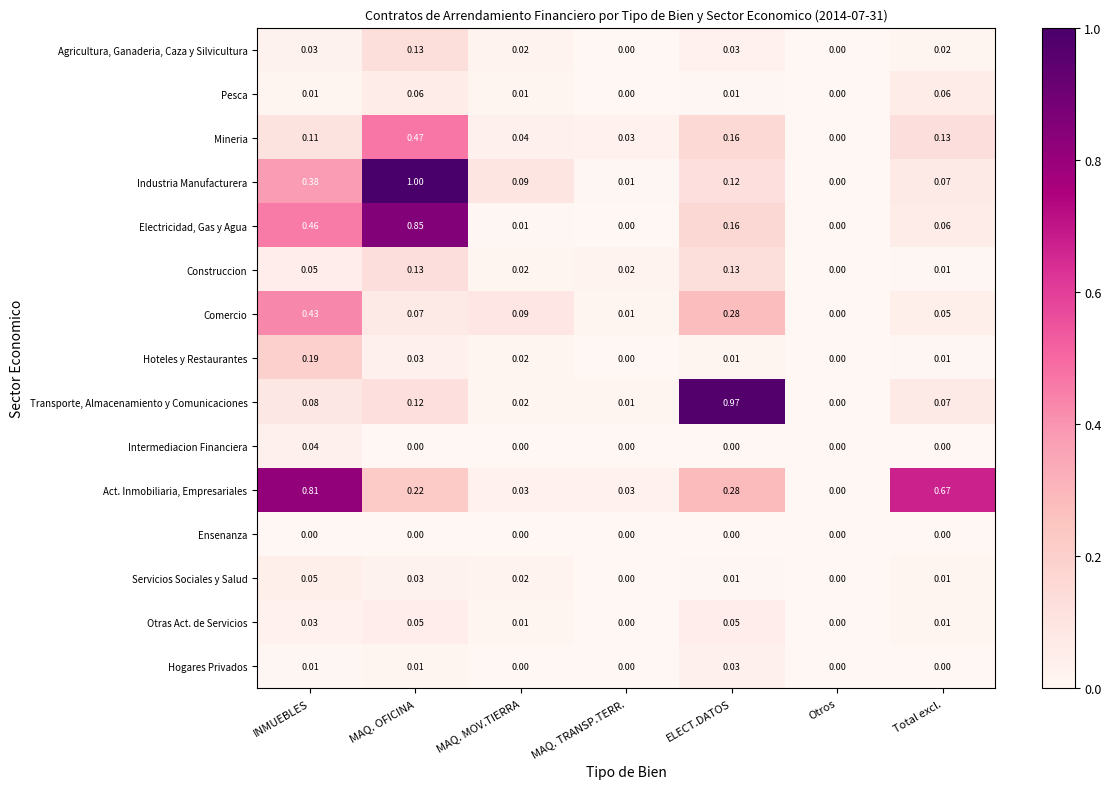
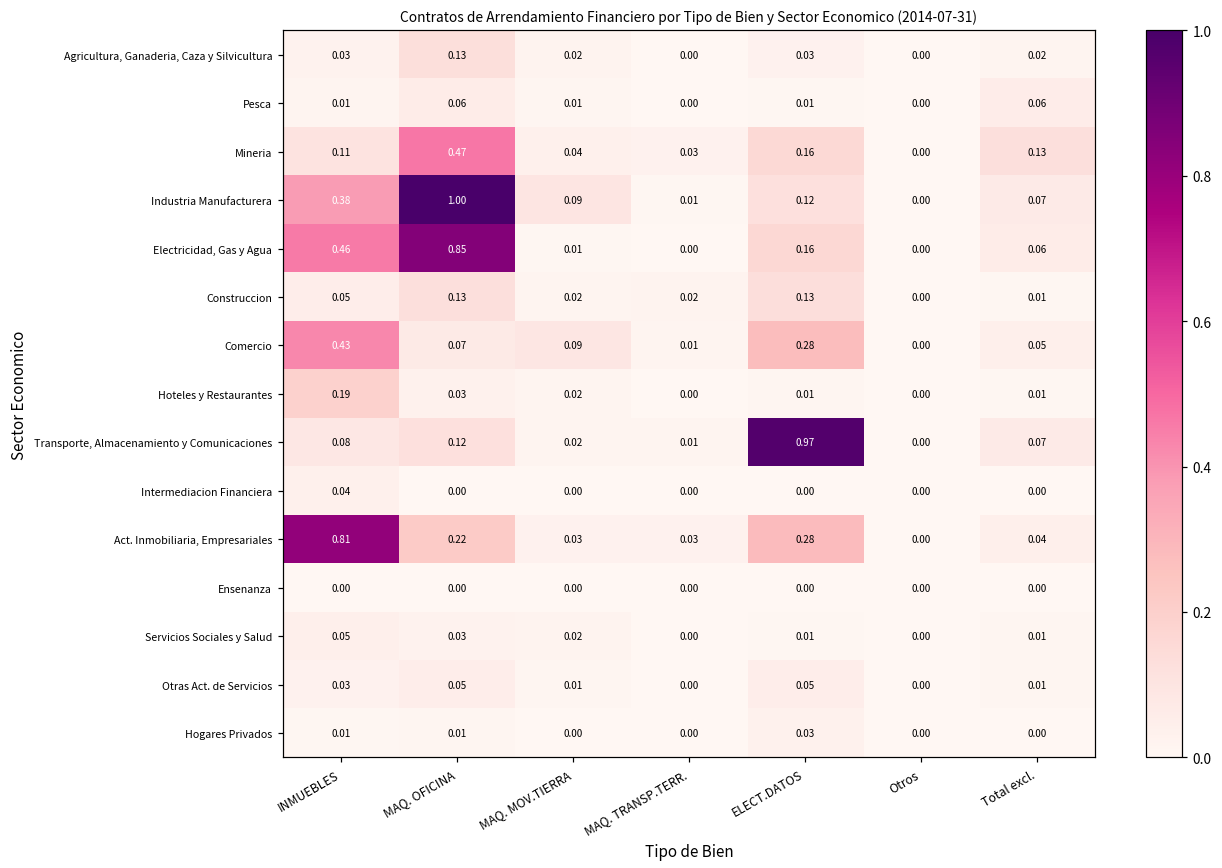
Act. Inmobiliaria, Empresariales, Total excl.: 0.67 -> 0.04
